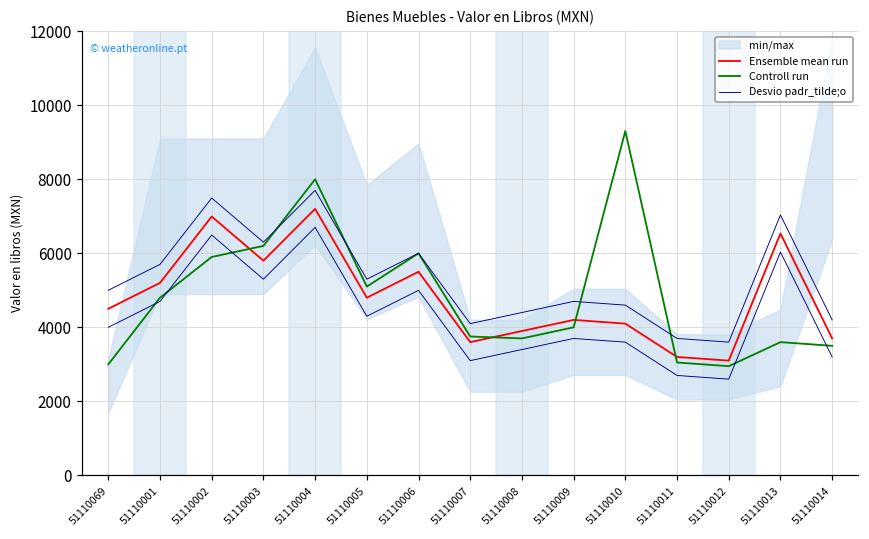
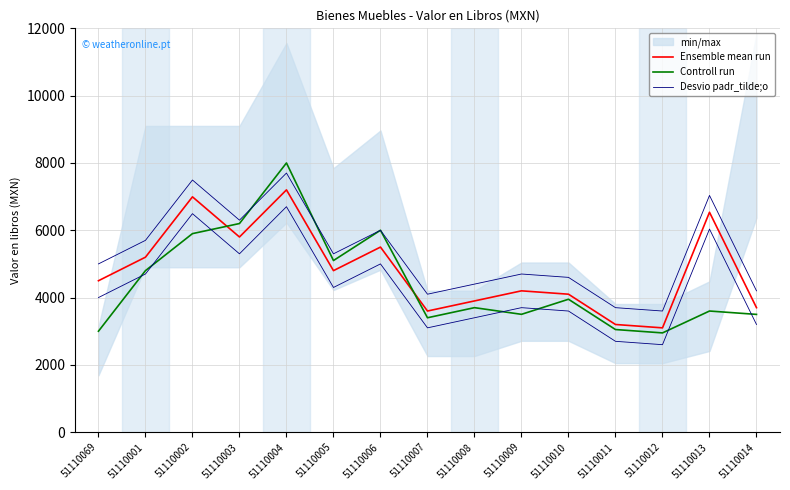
Controll run, 51110007: 3800 -> 3400
Controll run, 51110009: 4000 -> 3500
Controll run, 51110010: 9300 -> 4000
